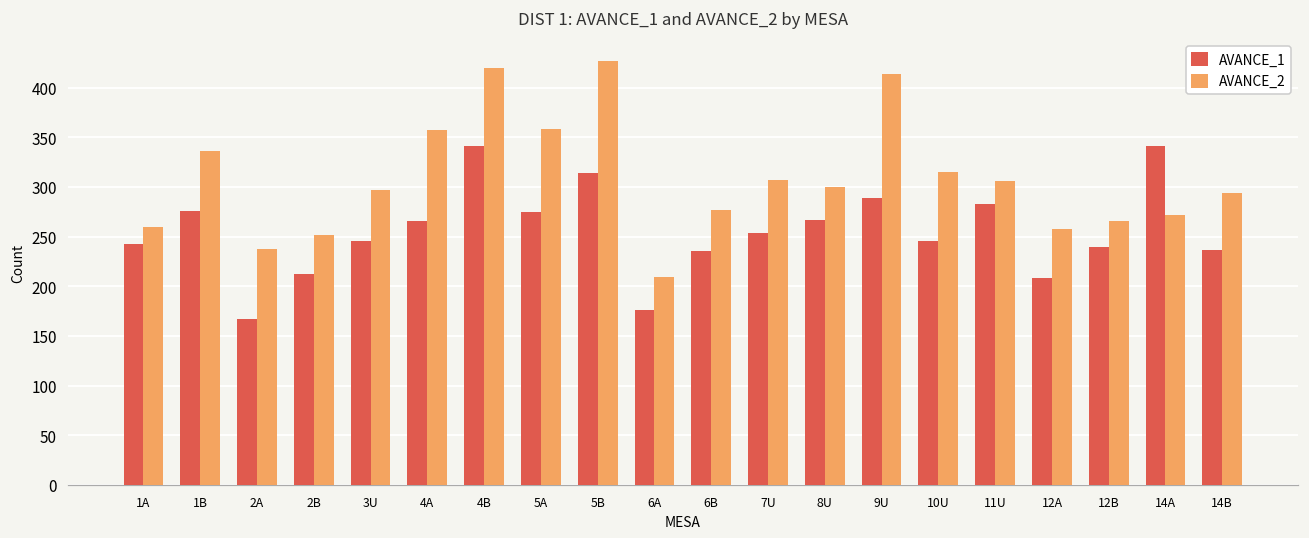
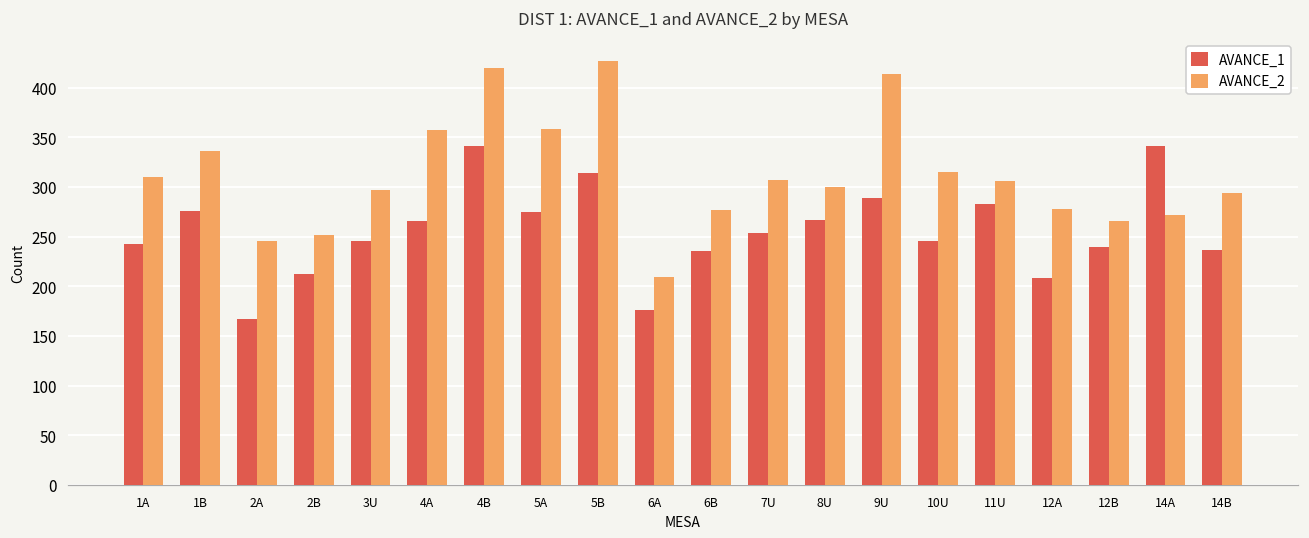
AVANCE_2, 1A: 260 -> 310
AVANCE_2, 2A: 240 -> 250
AVANCE_2, 12A: 260 -> 280
